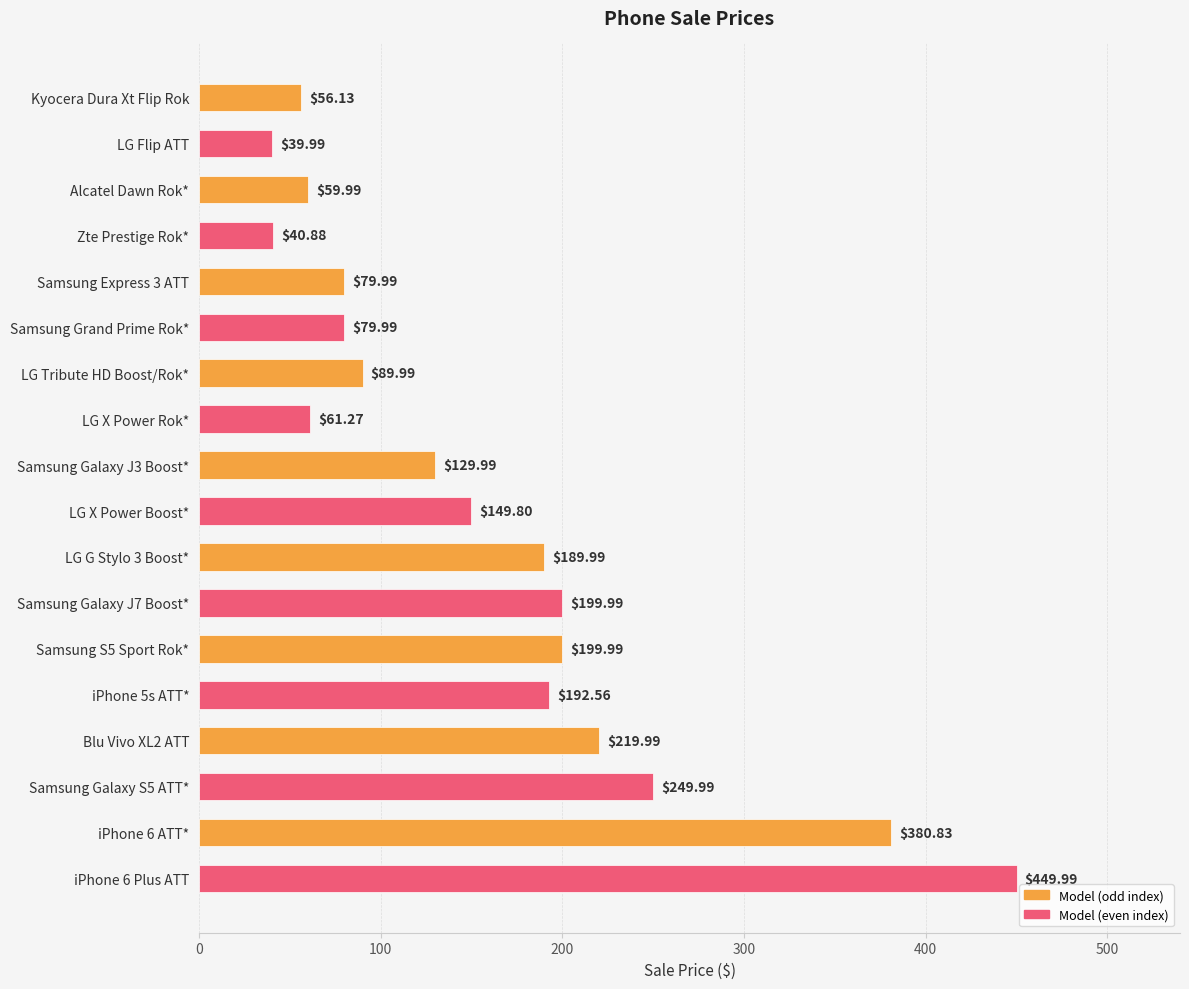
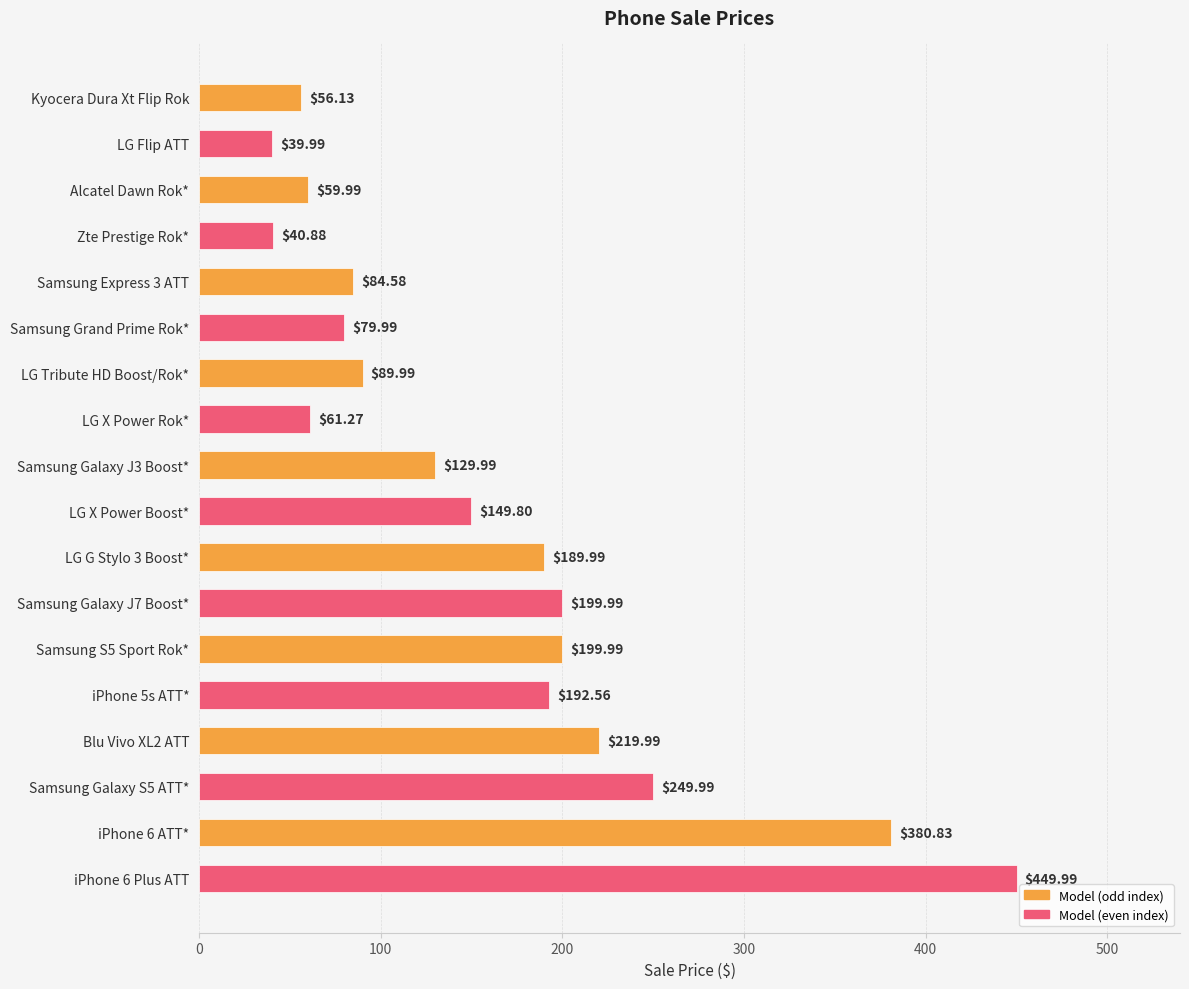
Samsung Express 3 ATT: $79.99 -> $84.58
